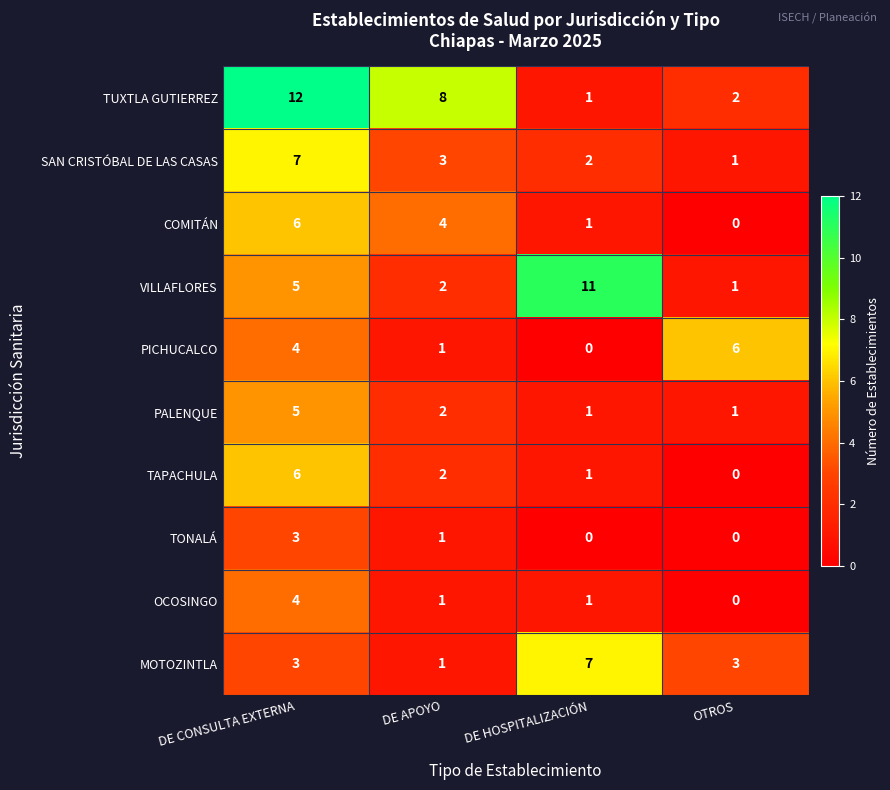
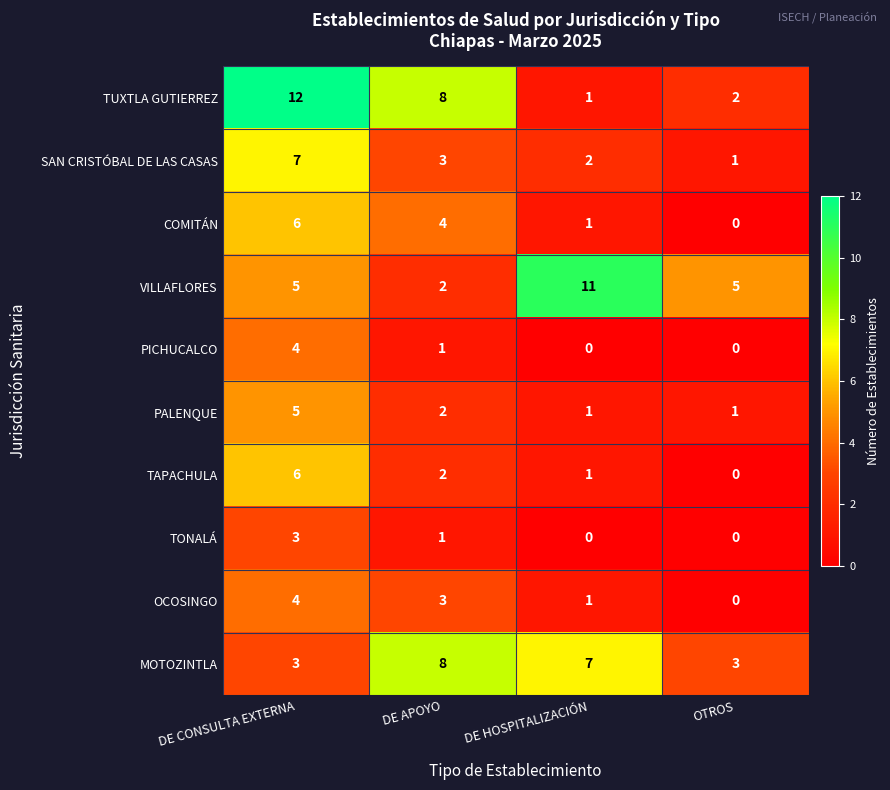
VILLAFLORES, OTROS: 1 -> 5
PICHUCALCO, OTROS: 6 -> 0
OCOSINGO, DE APOYO: 1 -> 3
MOTOZINTLA, DE APOYO: 1 -> 8
